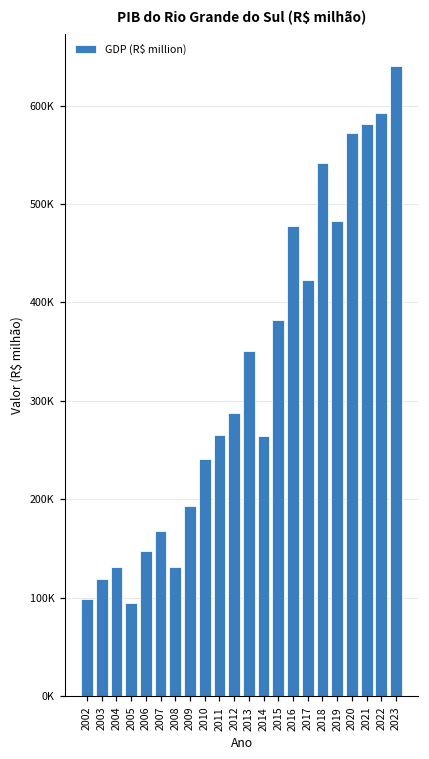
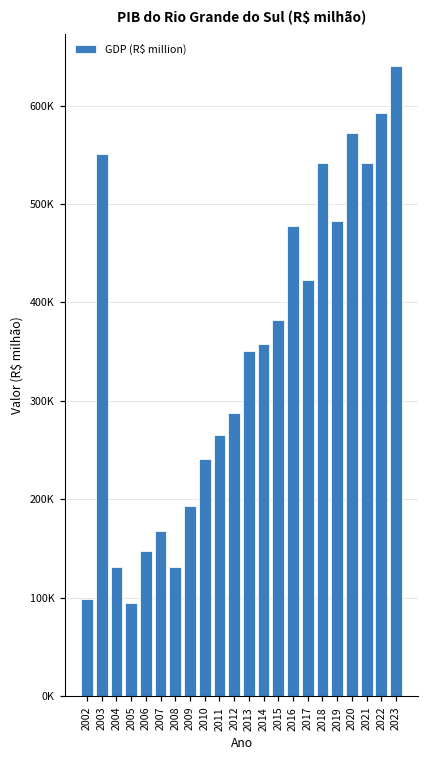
2003: 120000 -> 550000
2014: 260000 -> 360000
2021: 580000 -> 540000
